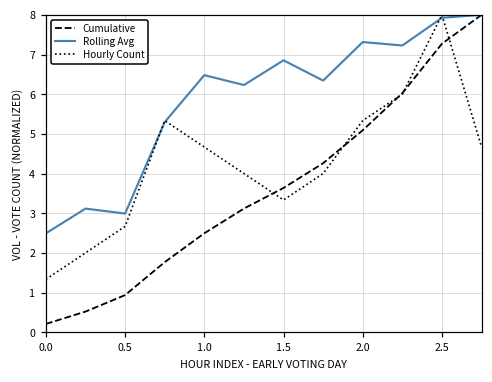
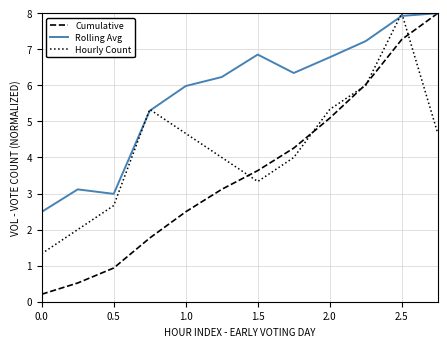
Rolling Avg, 1.0: 6.5 -> 6.0
Rolling Avg, 2.0: 7.3 -> 6.8
